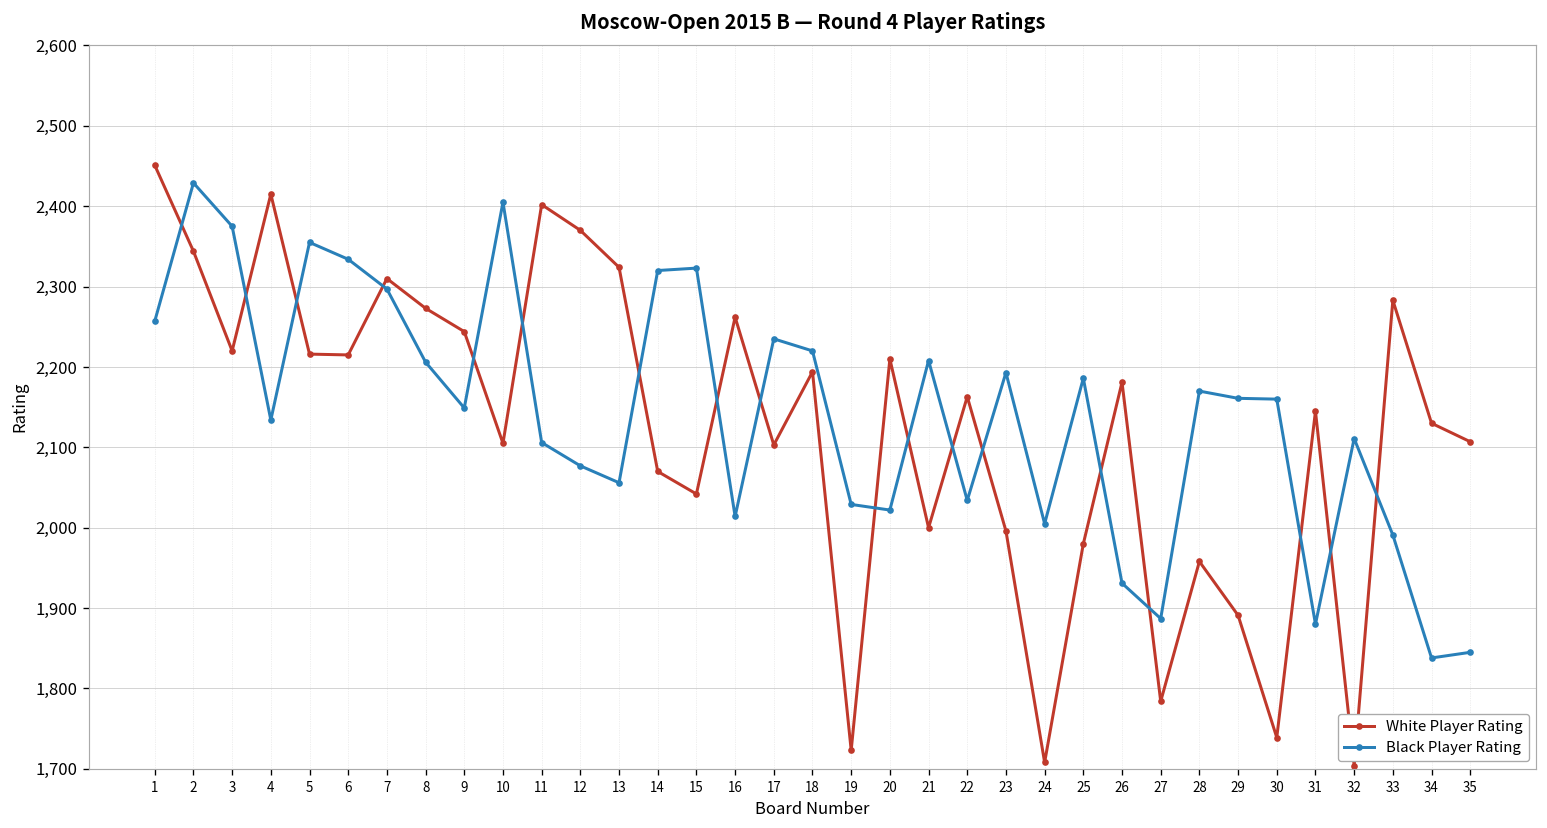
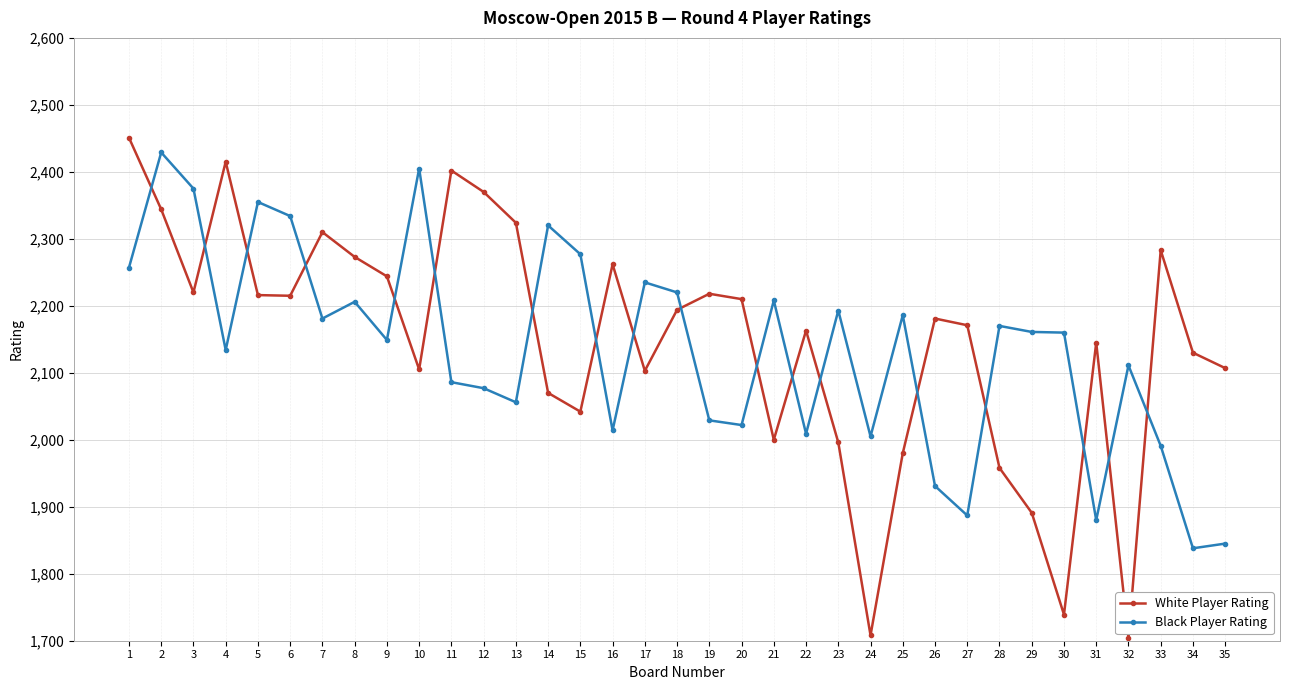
Black Player Rating, 7: 2,300 -> 2,180
Black Player Rating, 11: 2,110 -> 2,090
Black Player Rating, 15: 2,320 -> 2,280
White Player Rating, 19: 1,720 -> 2,220
Black Player Rating, 22: 2,030 -> 2,010
White Player Rating, 27: 1,780 -> 2,170
